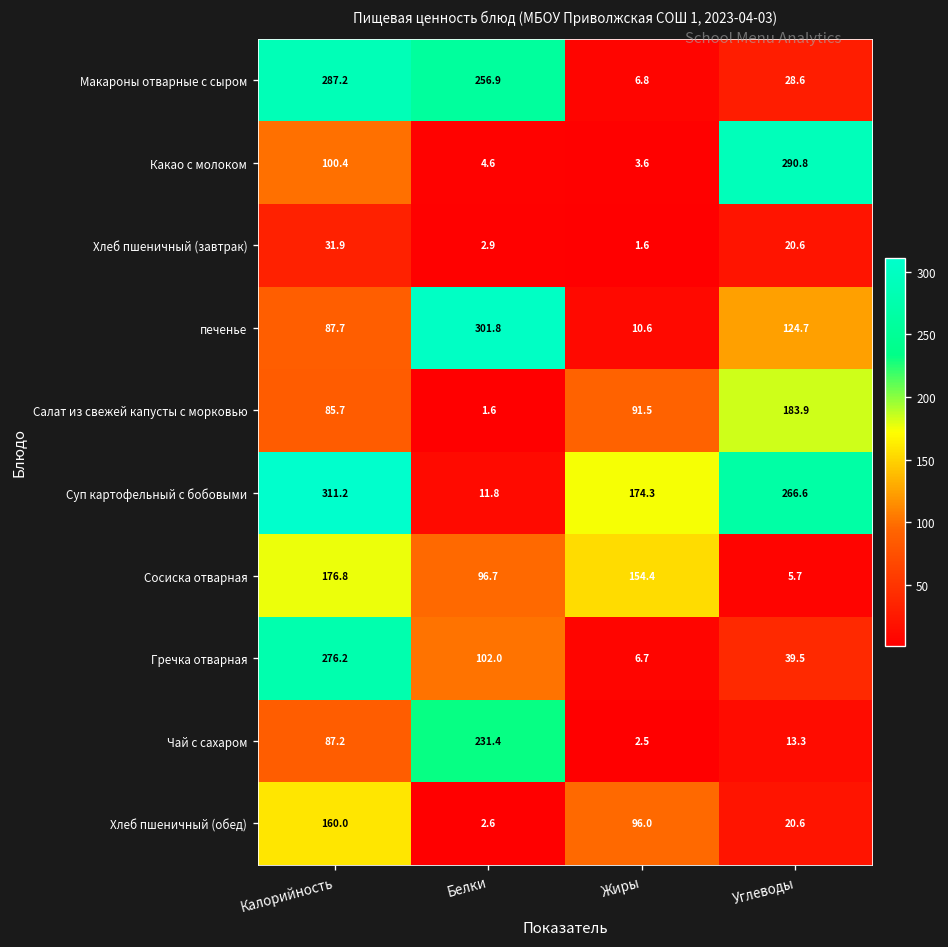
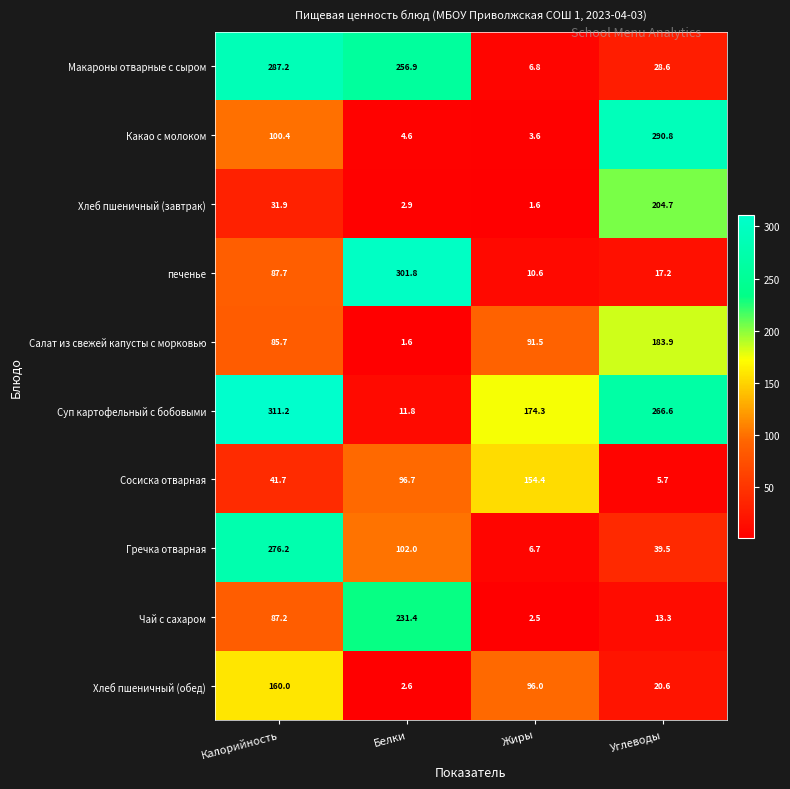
Хлеб пшеничный (завтрак), Углеводы: 20.6 -> 204.7
печенье, Углеводы: 124.7 -> 17.2
Сосиска отварная, Калорийность: 176.8 -> 41.7
